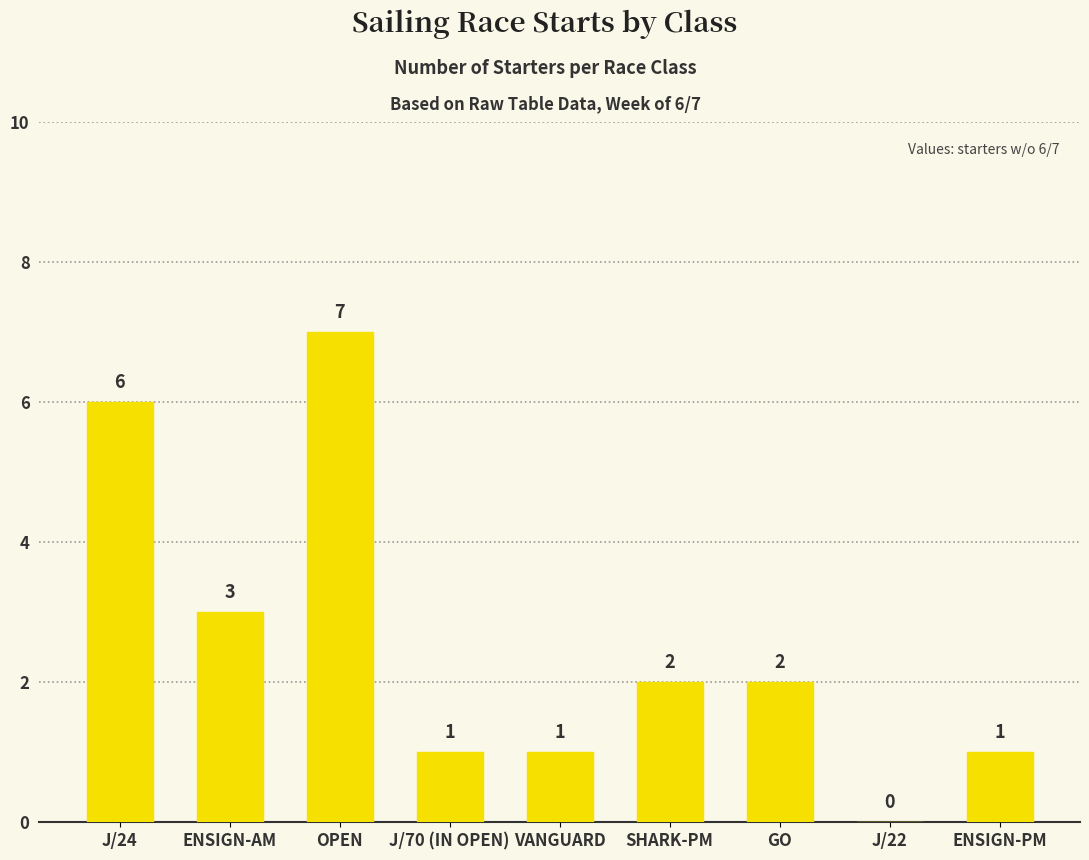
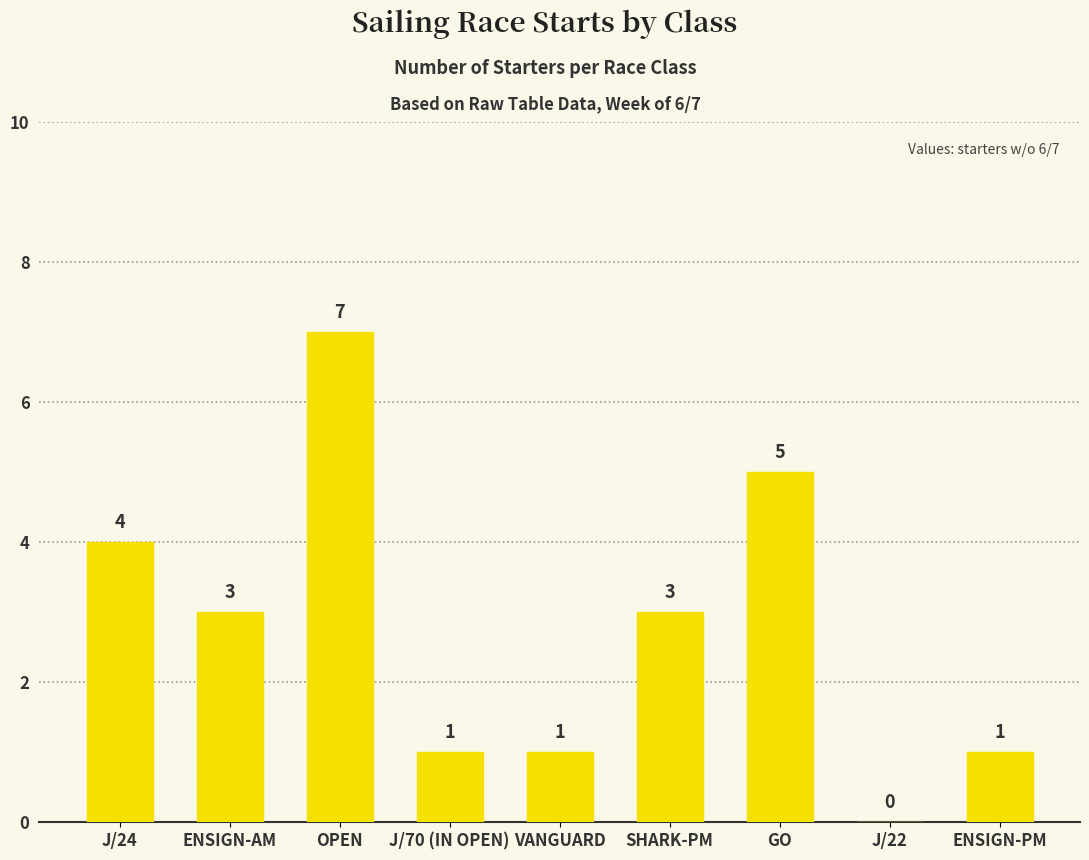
J/24: 6 -> 4
SHARK-PM: 2 -> 3
GO: 2 -> 5
